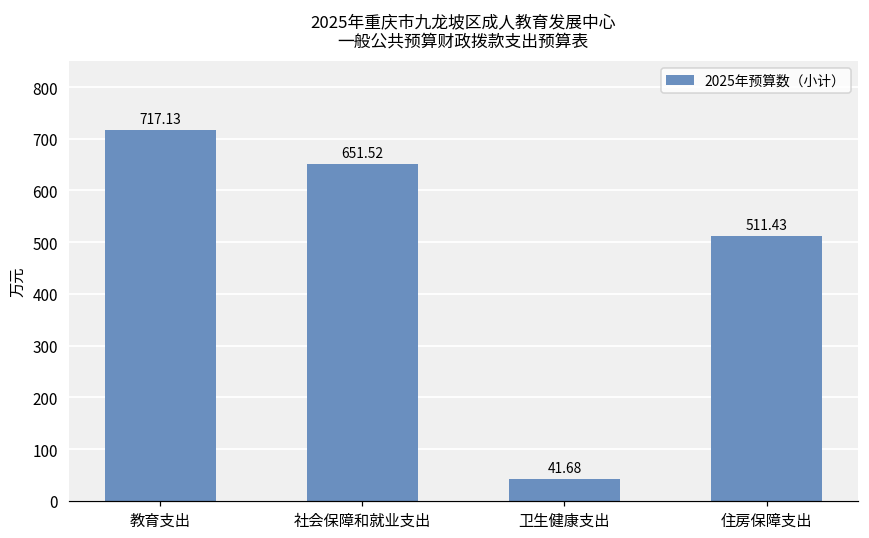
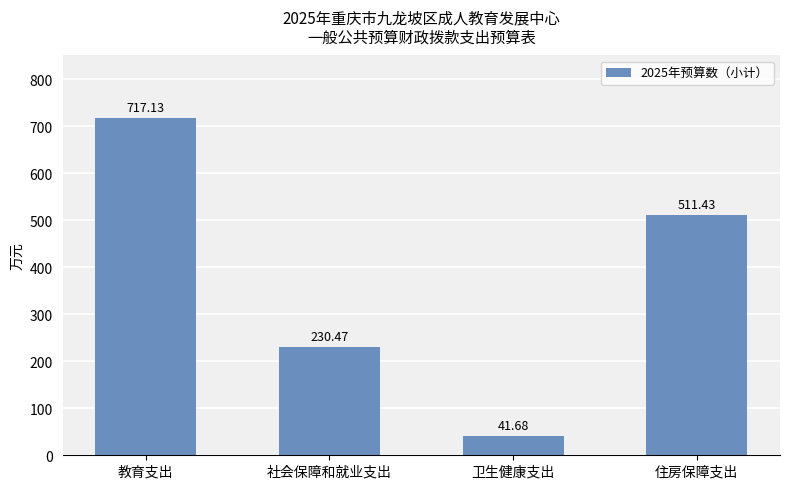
社会保障和就业支出: 651.52 -> 230.47
